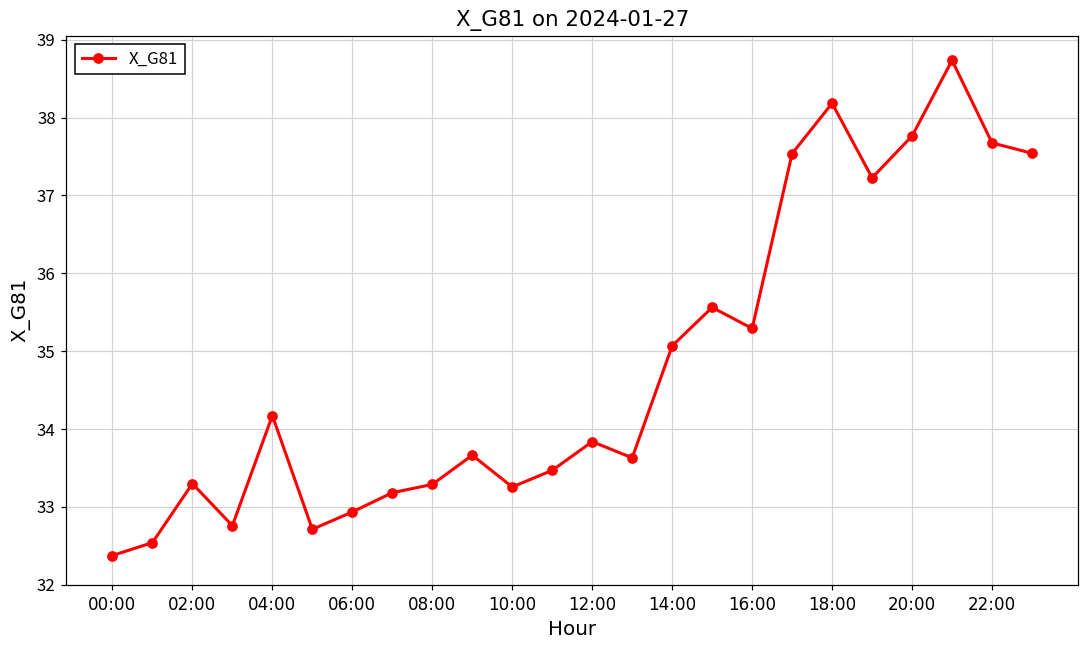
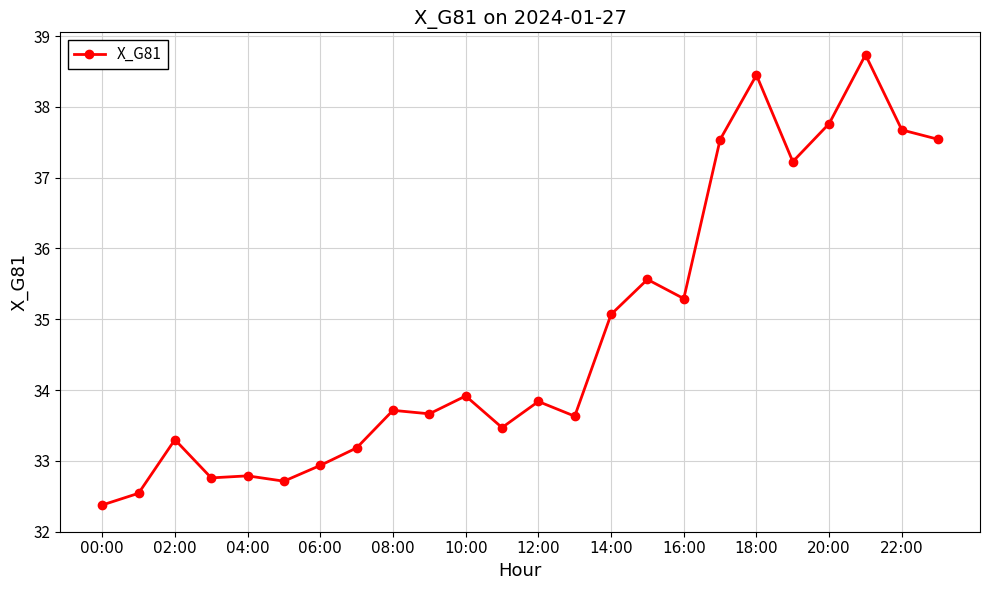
04:00: 34.2 -> 32.8
08:00: 33.3 -> 33.7
10:00: 33.3 -> 33.9
18:00: 38.2 -> 38.4
